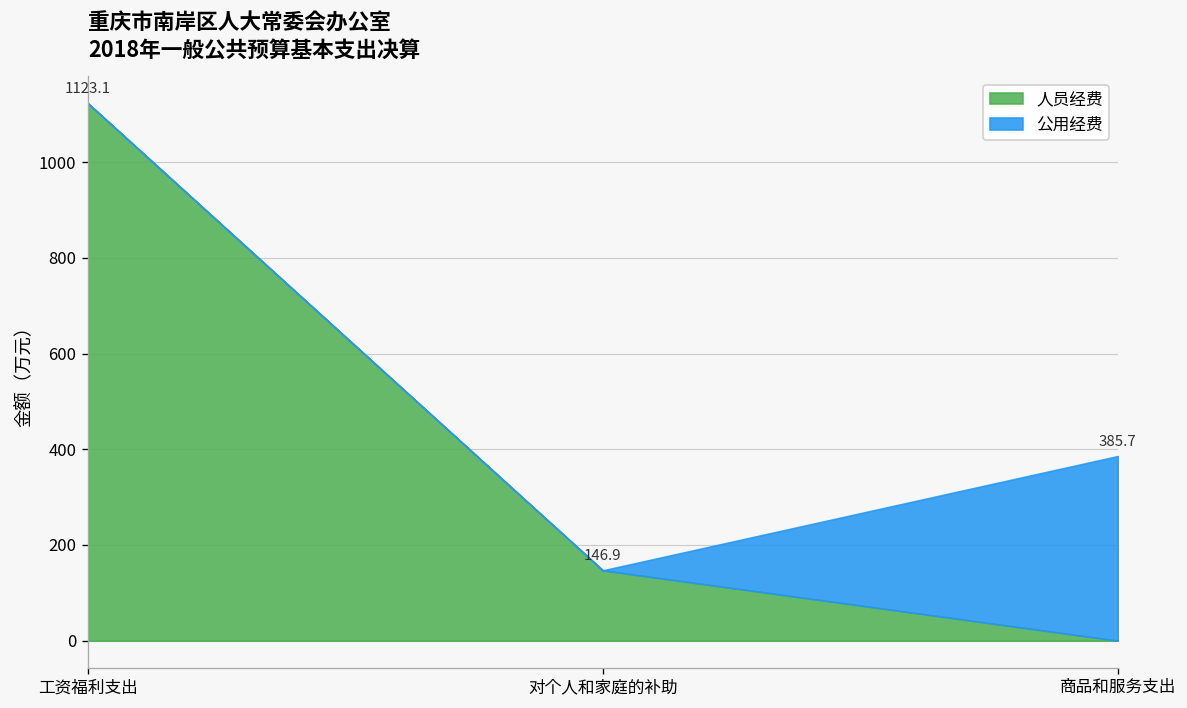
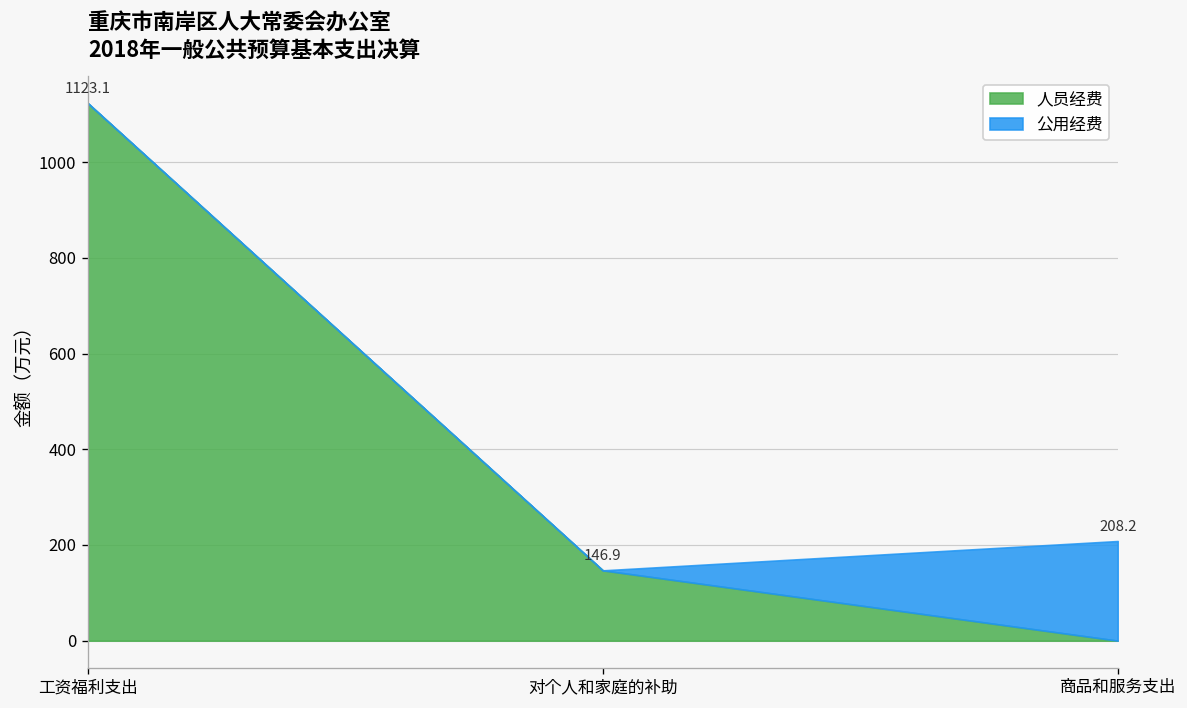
公用经费, 商品和服务支出: 385.7 -> 208.2
